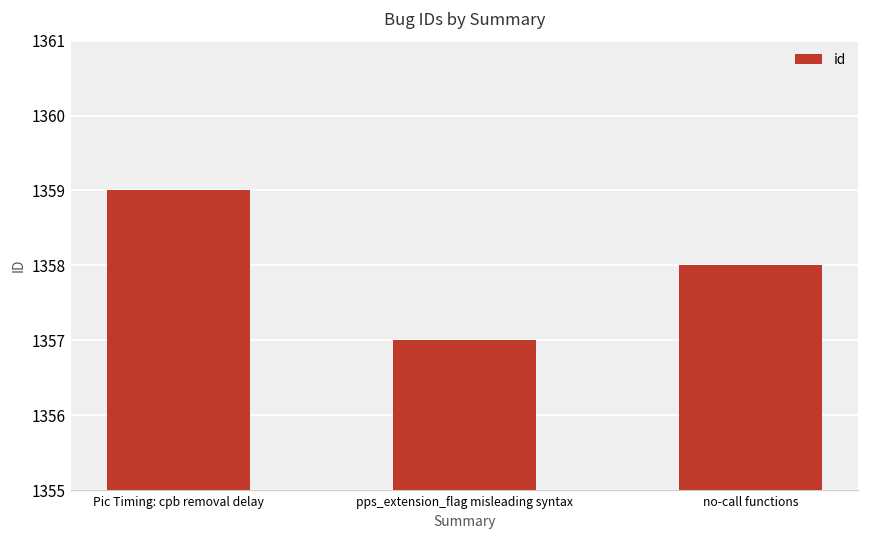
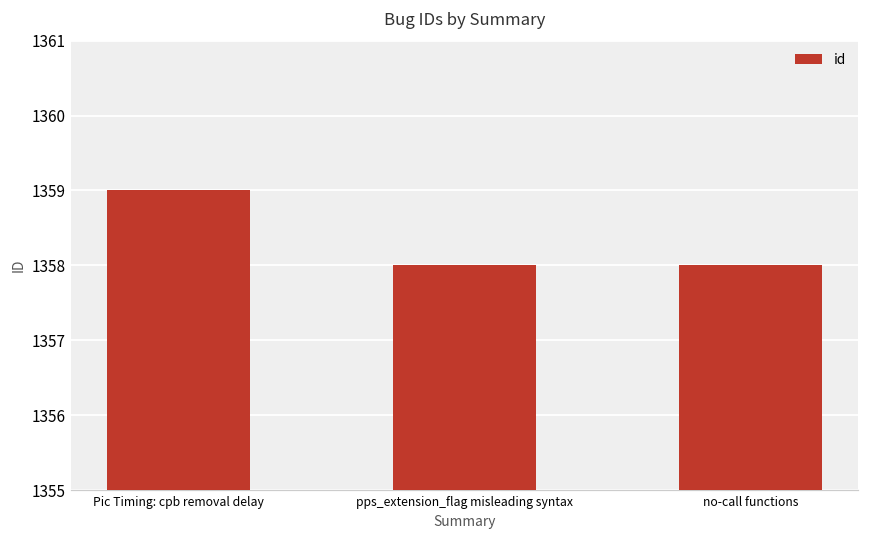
pps_extension_flag misleading syntax: 1357 -> 1358
